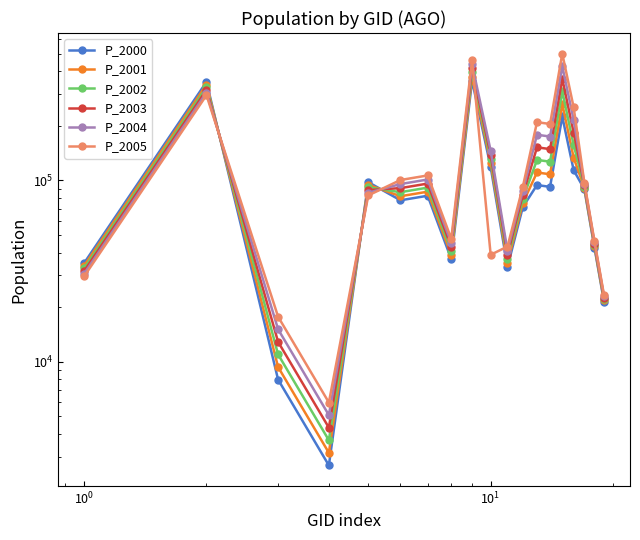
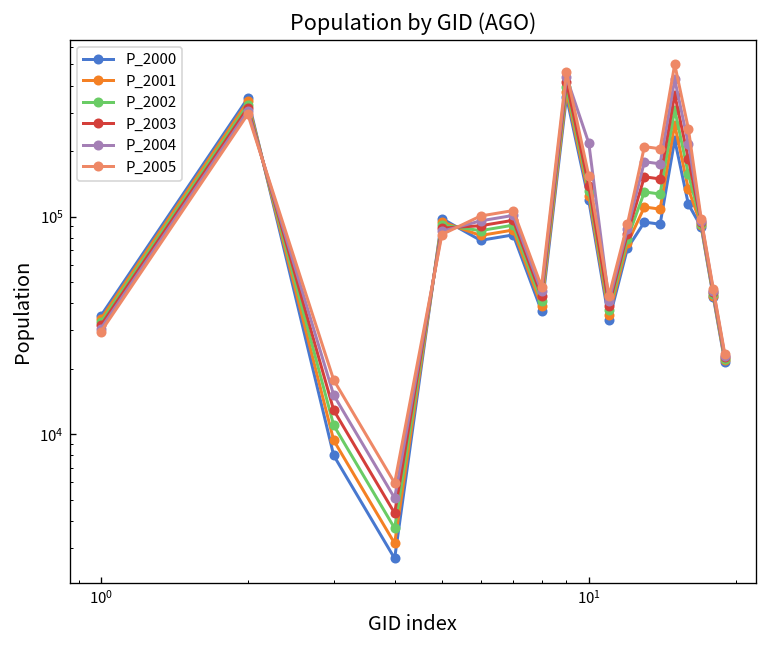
P_2004, 10^1: 150000 -> 220000
P_2005, 10^1: 39000 -> 150000
